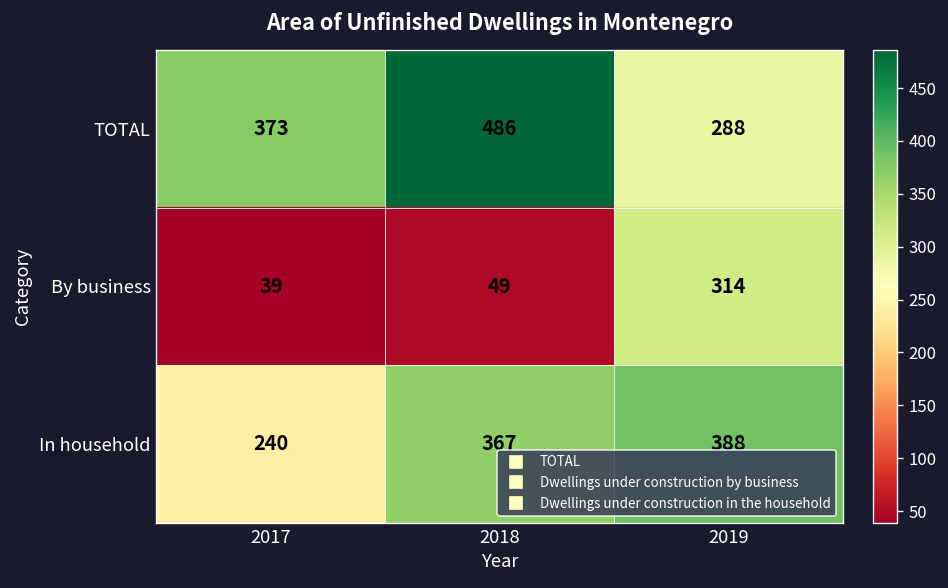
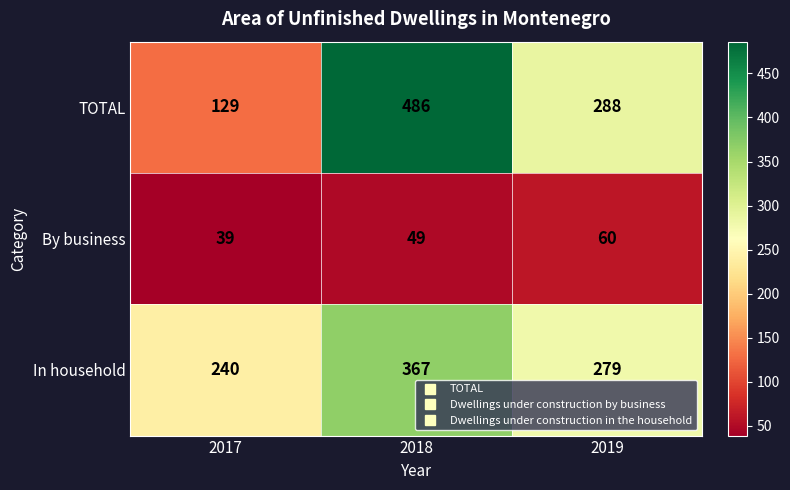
TOTAL, 2017: 373 -> 129
By business, 2019: 314 -> 60
In household, 2019: 388 -> 279
